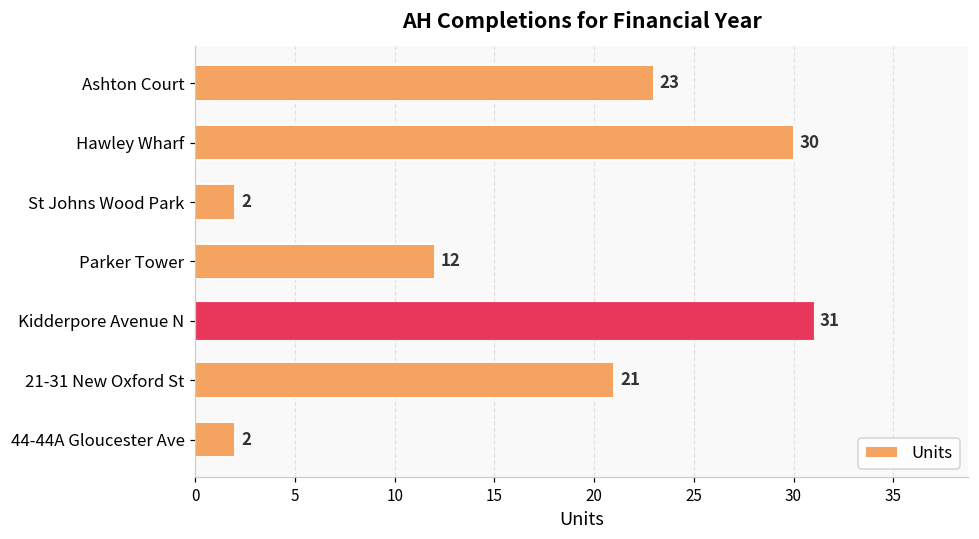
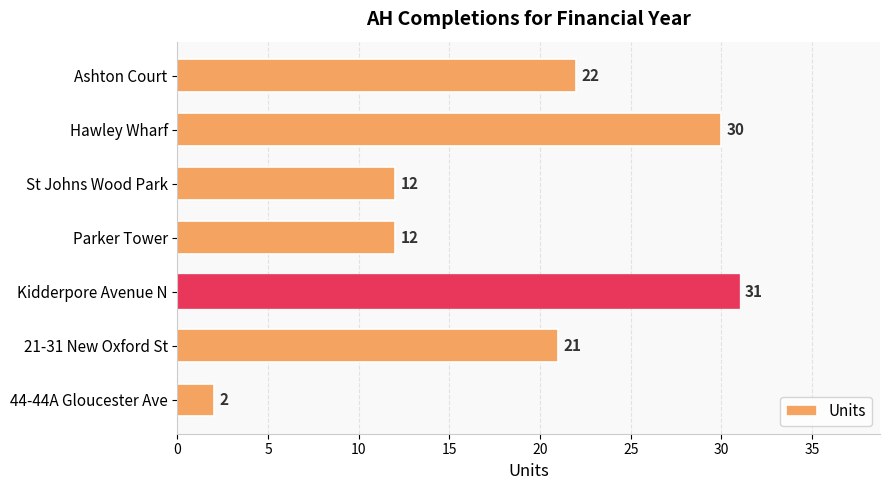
Ashton Court: 23 -> 22
St Johns Wood Park: 2 -> 12
